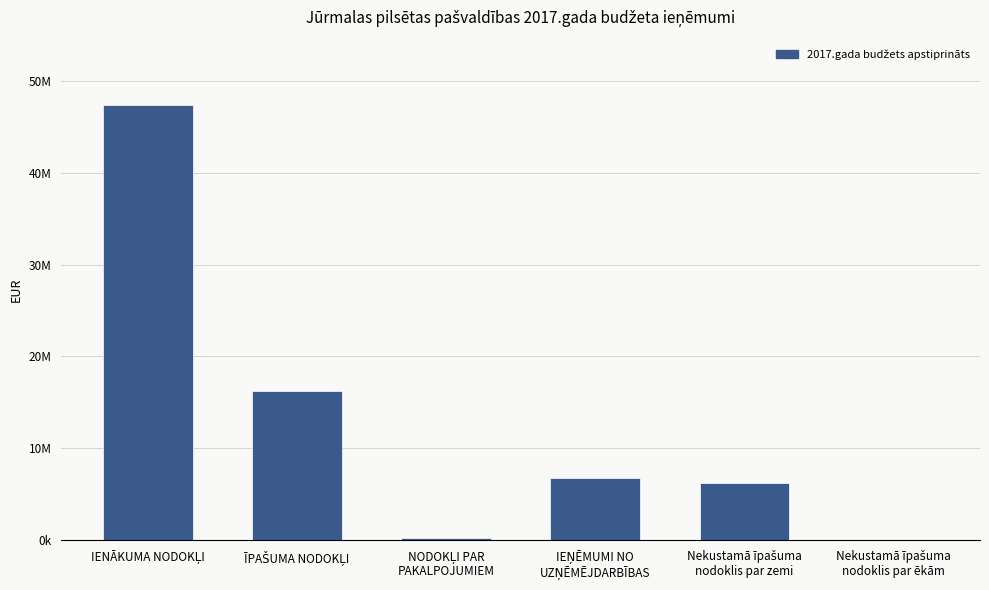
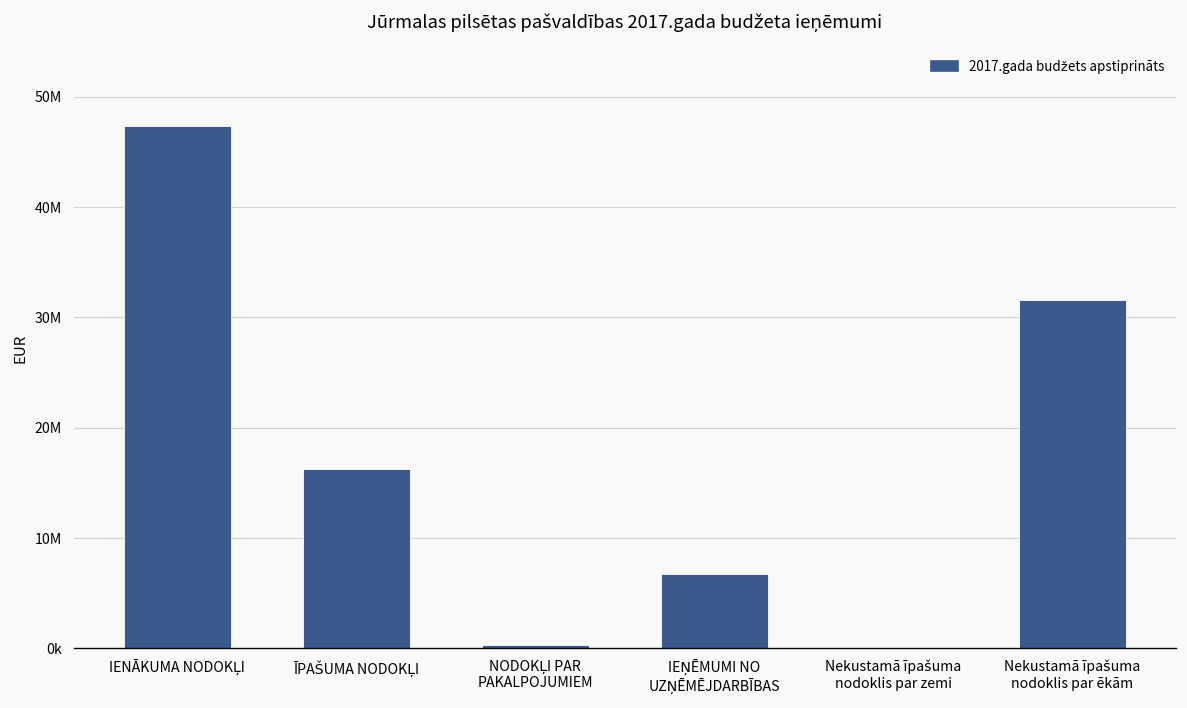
Nekustamā īpašuma nodoklis par zemi: 6000000 -> 0
Nekustamā īpašuma nodoklis par ēkām: 0 -> 32000000
